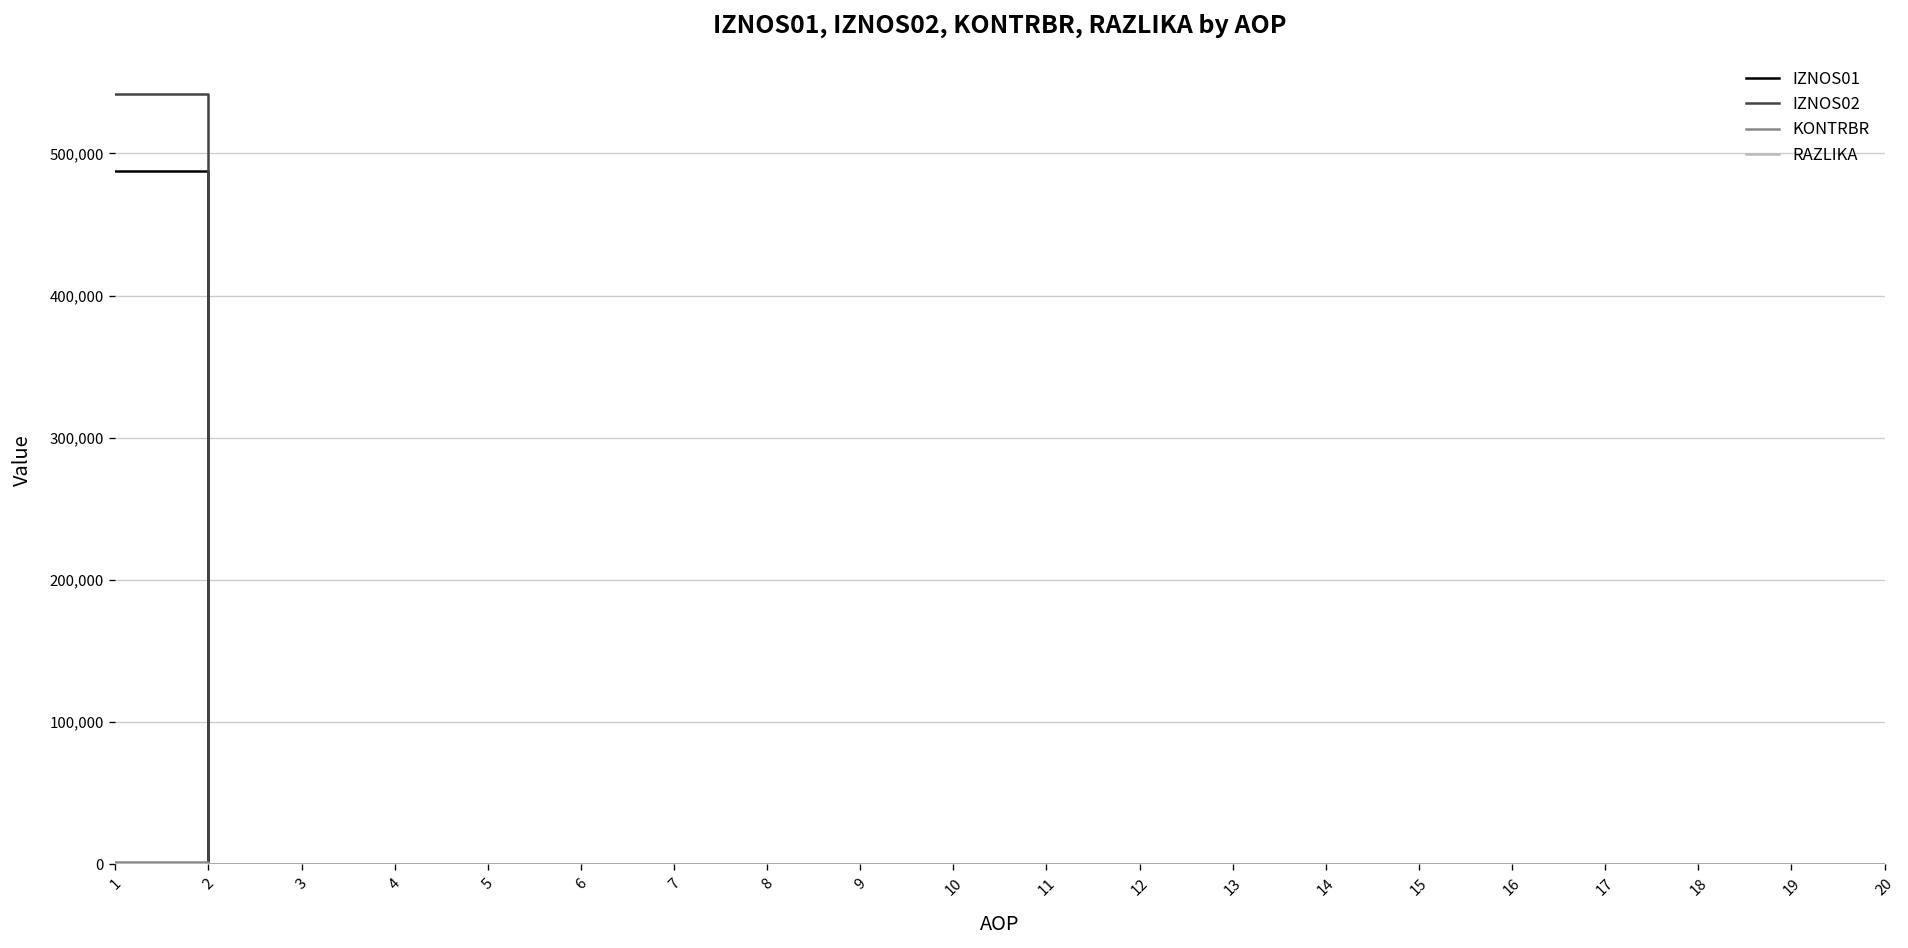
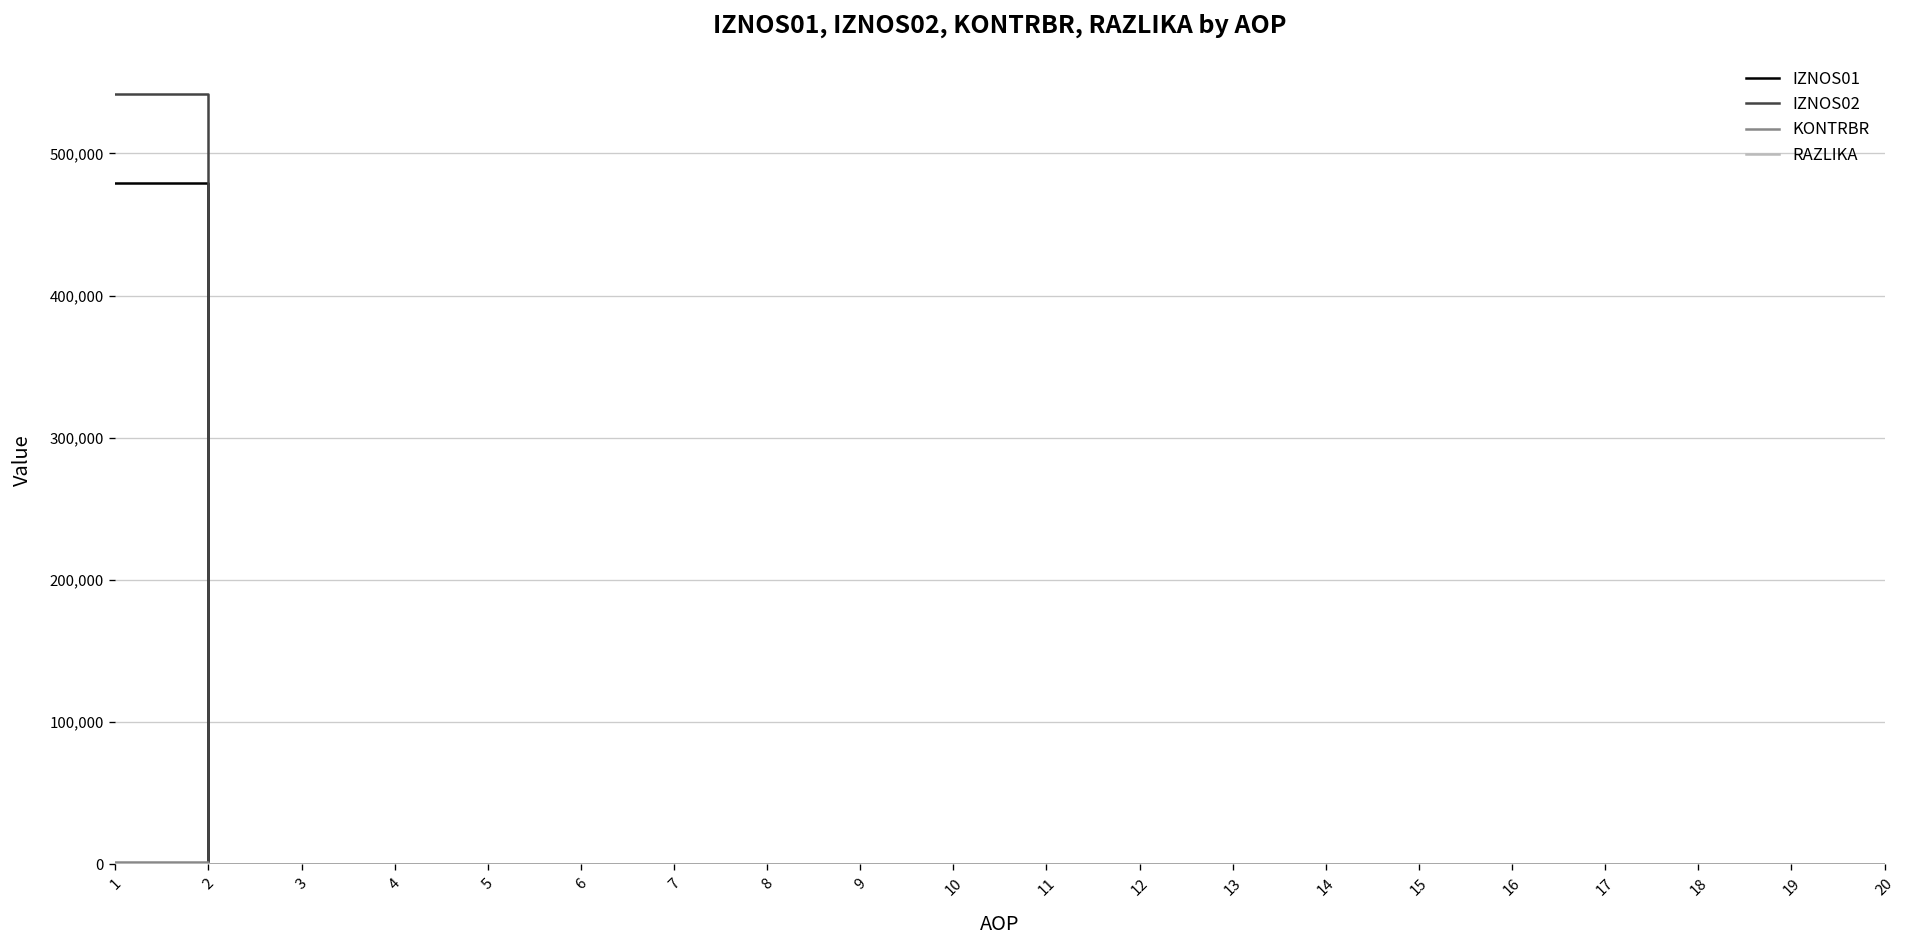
IZNOS01, 1: 488,000 -> 479,000
